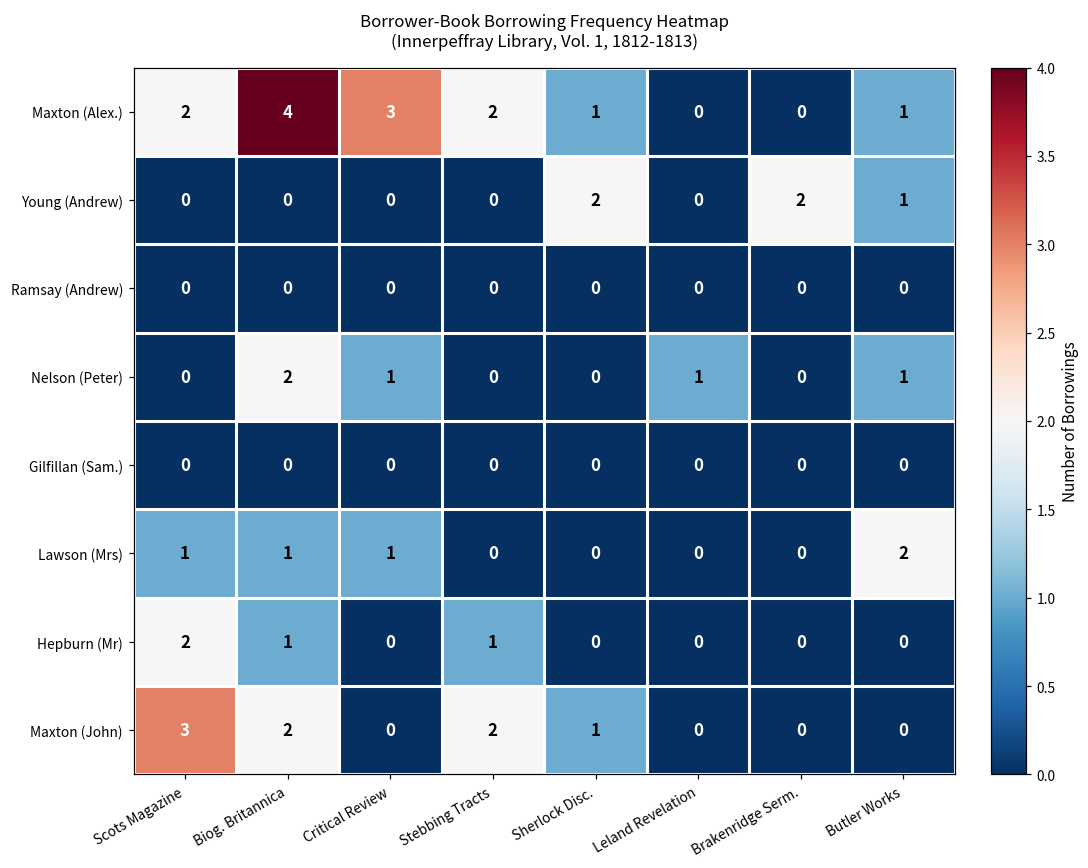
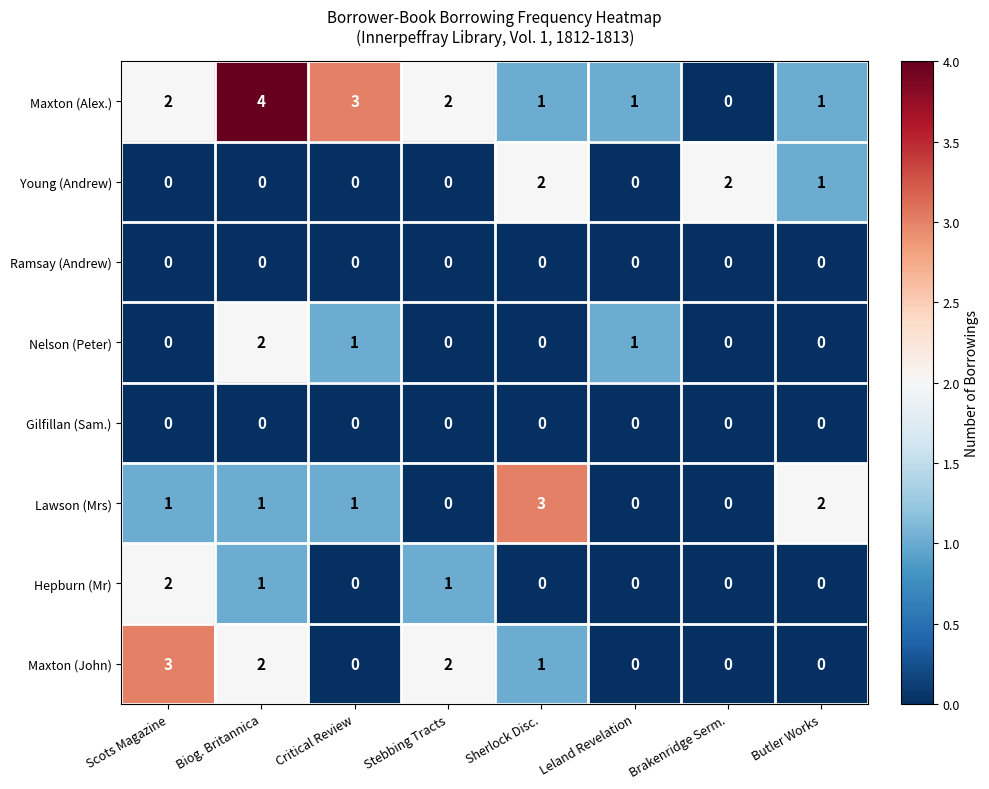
Maxton (Alex.), Leland Revelation: 0 -> 1
Nelson (Peter), Butler Works: 1 -> 0
Lawson (Mrs), Sherlock Disc.: 0 -> 3
